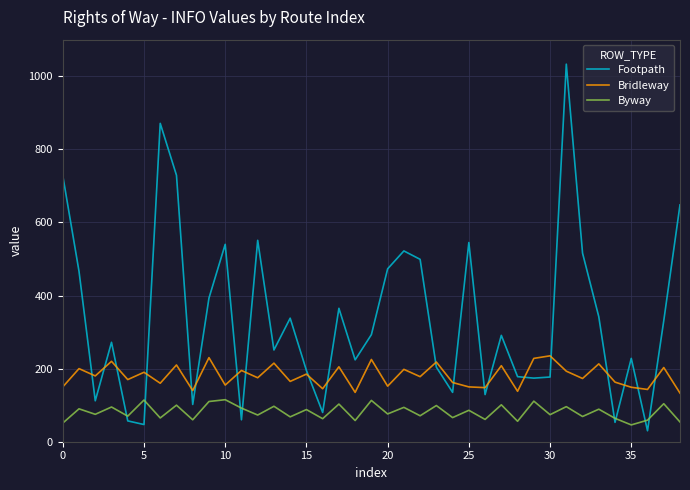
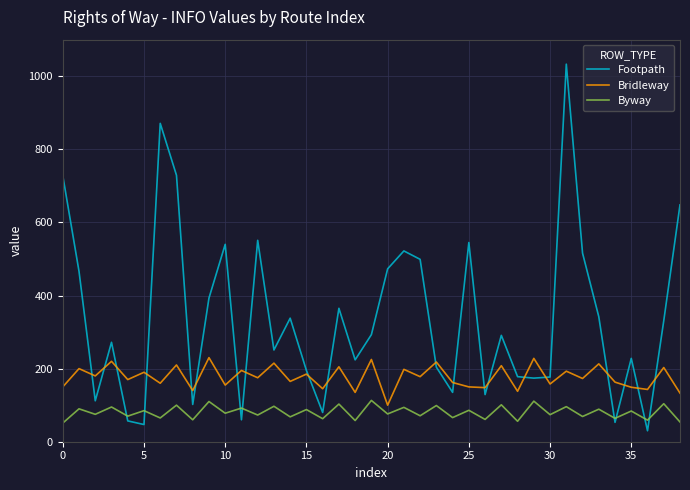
Byway, 5: 110 -> 90
Byway, 10: 120 -> 80
Bridleway, 20: 150 -> 100
Bridleway, 30: 240 -> 160
Byway, 35: 50 -> 80
